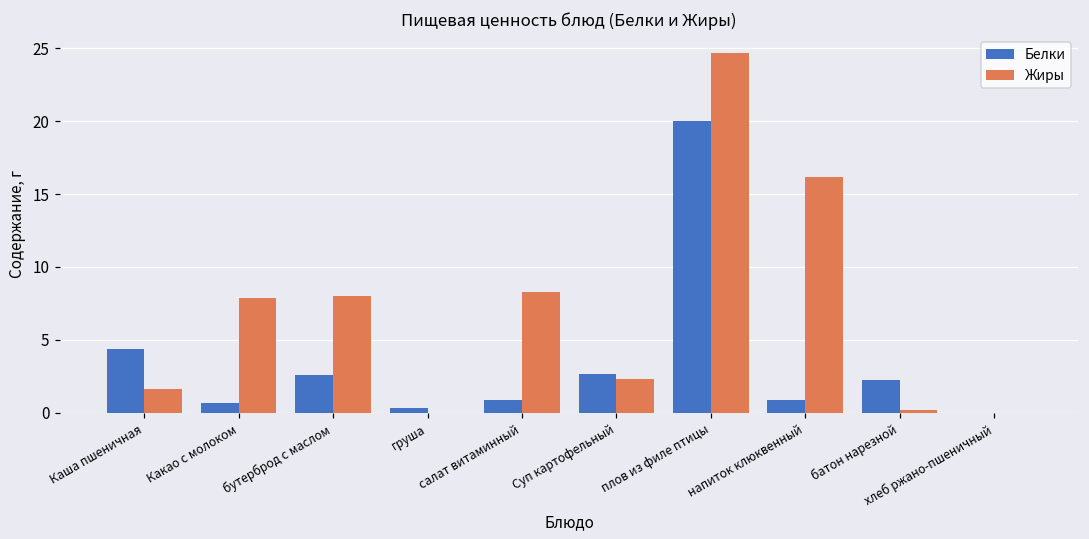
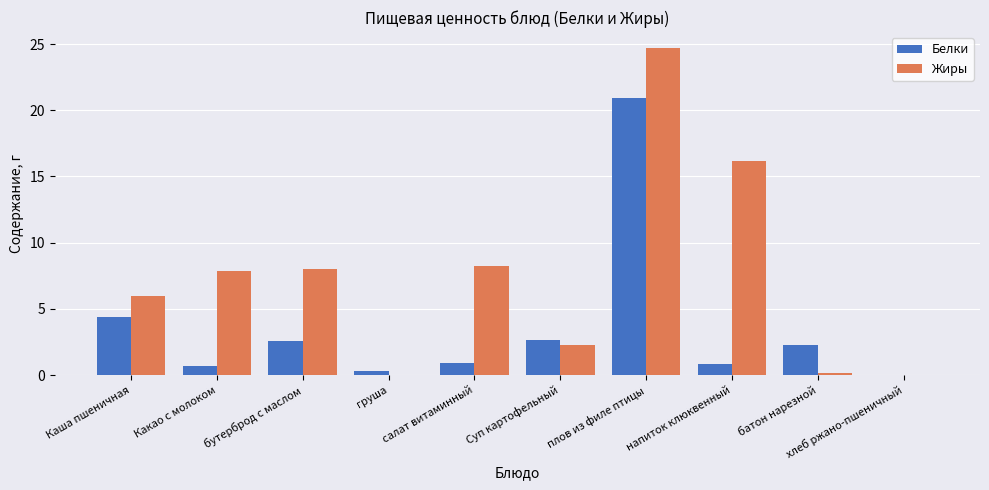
Жиры, Каша пшеничная: 1.6 -> 6.0
Белки, плов из филе птицы: 20.0 -> 20.9
